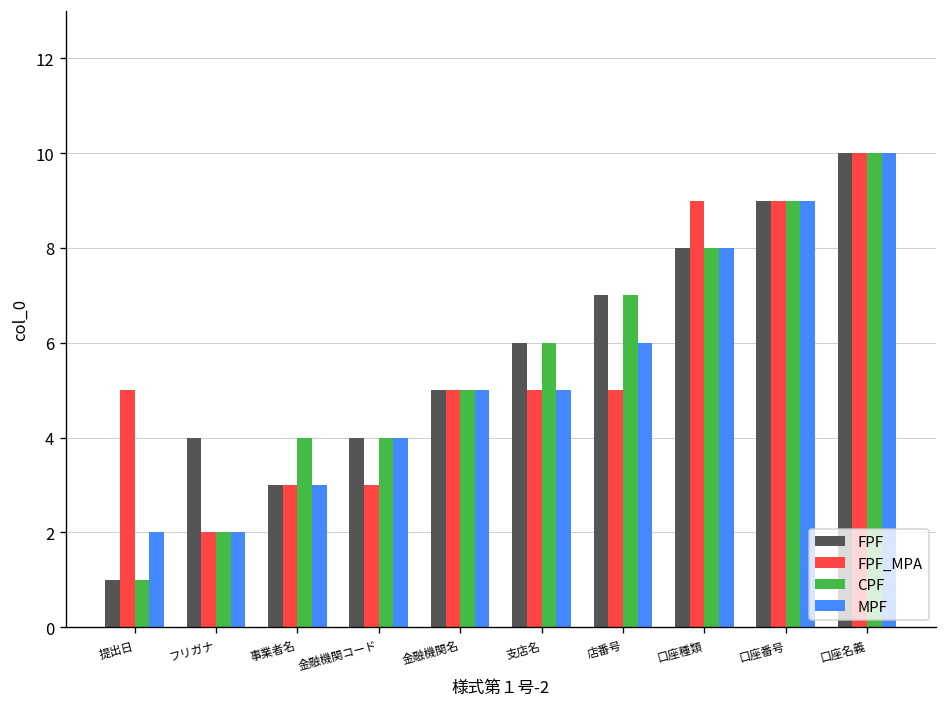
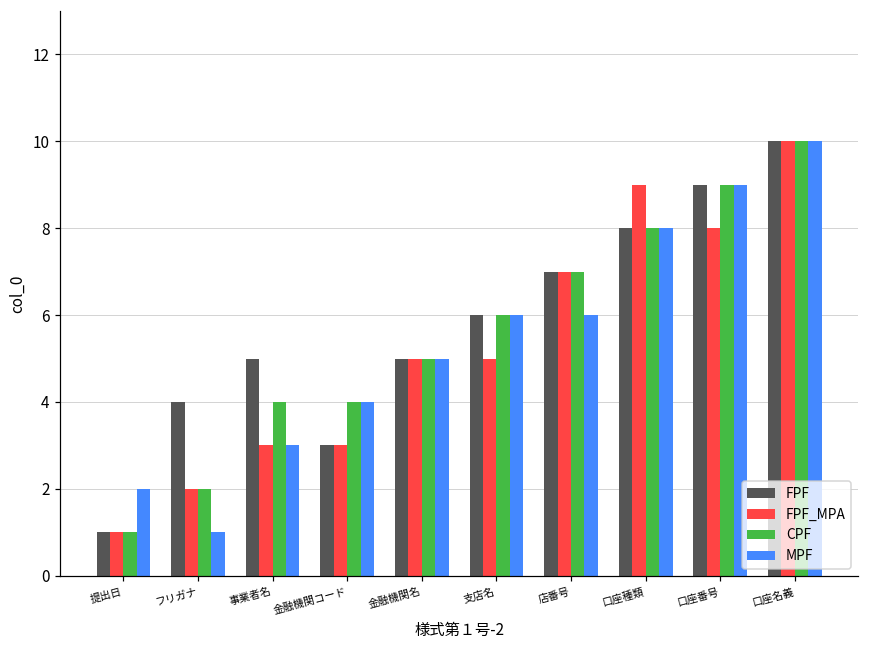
FPF_MPA, 提出日: 5 -> 1
MPF, フリガナ: 2 -> 1
FPF, 事業者名: 3 -> 5
FPF, 金融機関コード: 4 -> 3
MPF, 支店名: 5 -> 6
FPF_MPA, 店番号: 5 -> 7
FPF_MPA, 口座番号: 9 -> 8
